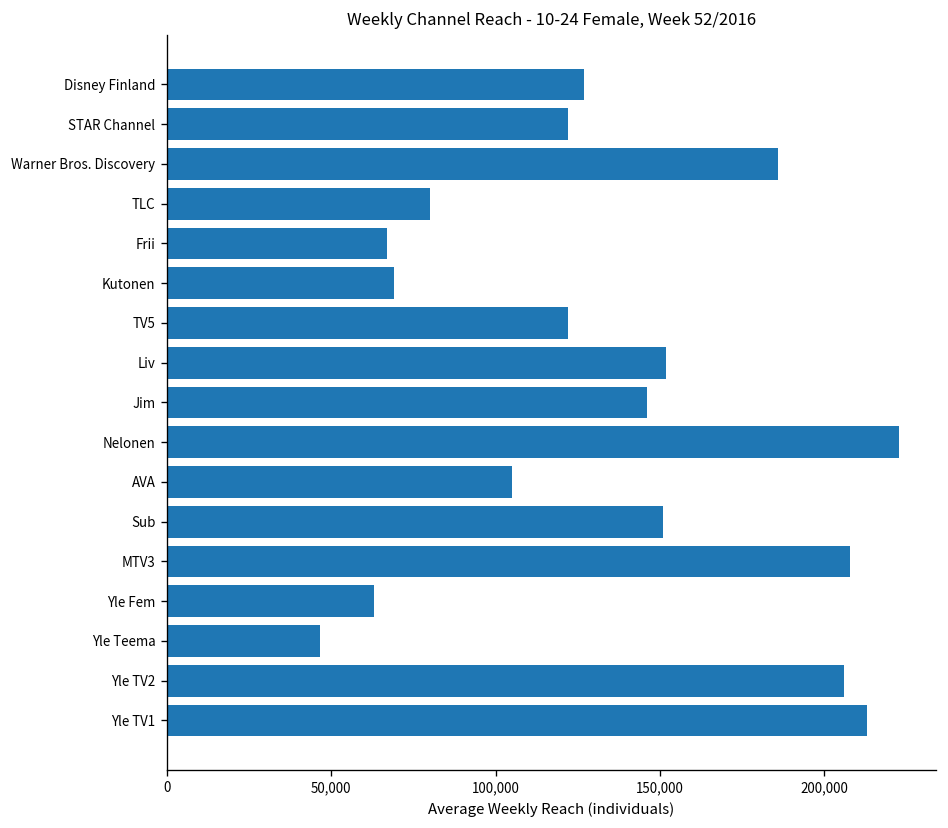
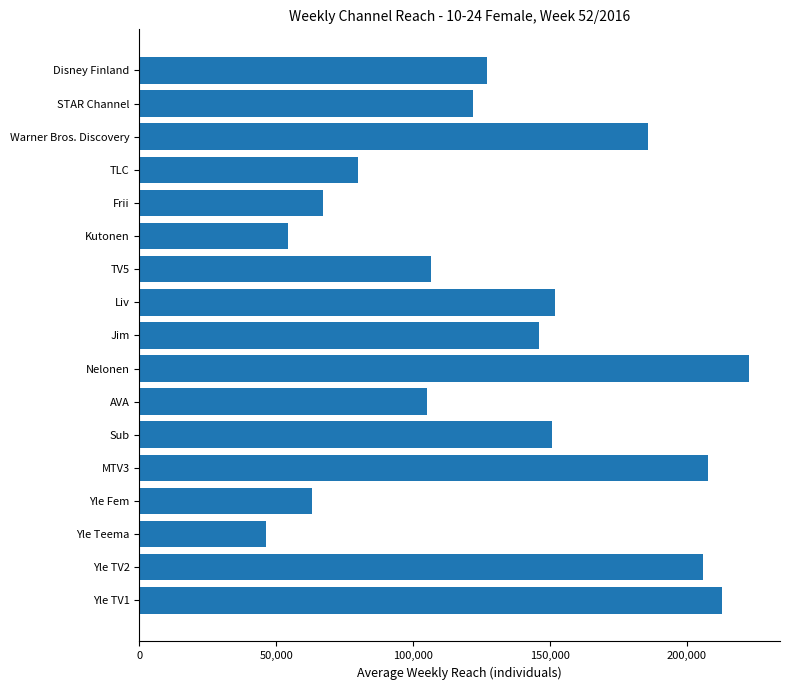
Kutonen: 69,000 -> 54,000
TV5: 122,000 -> 107,000
